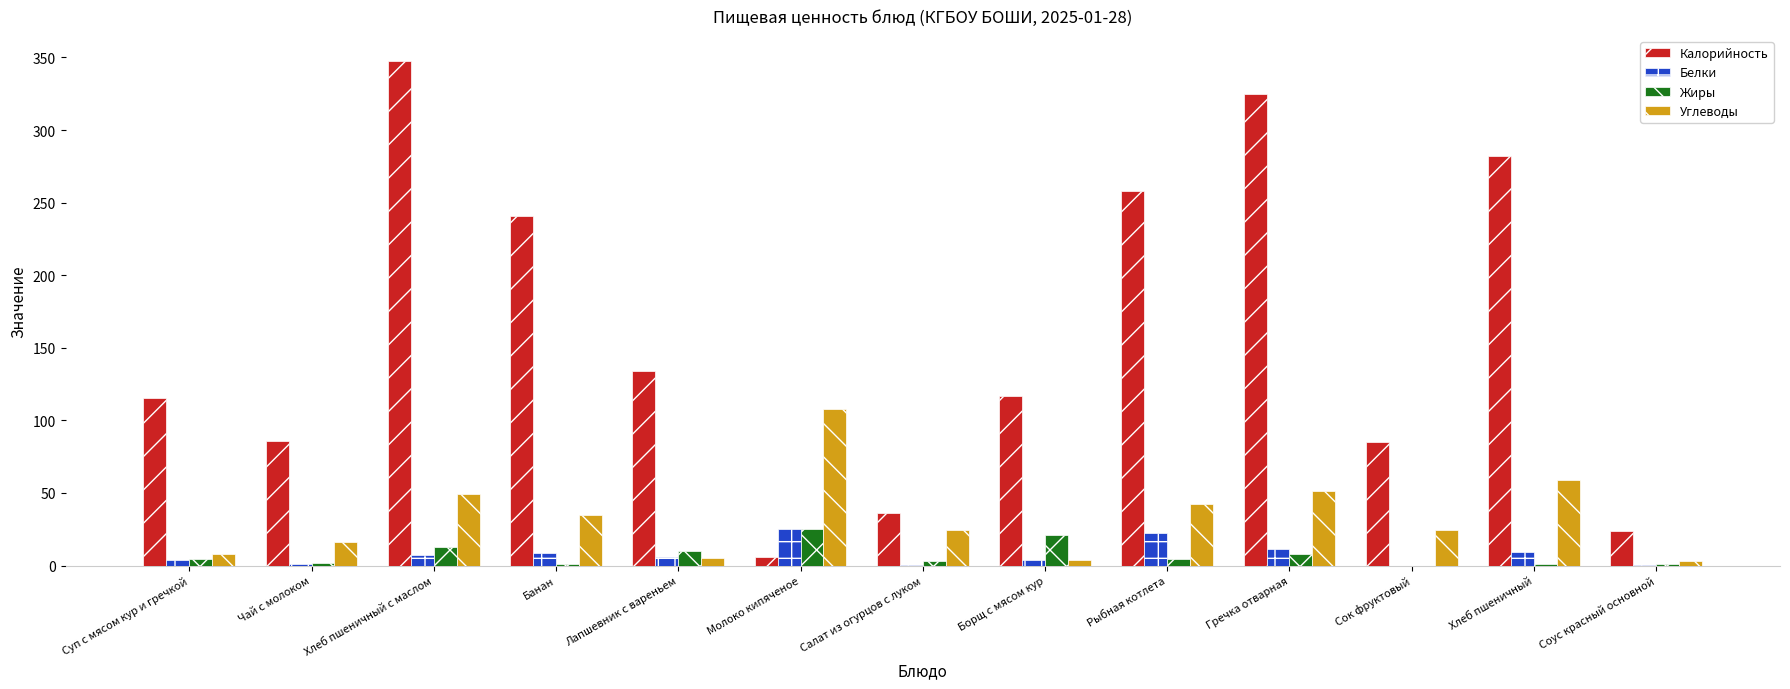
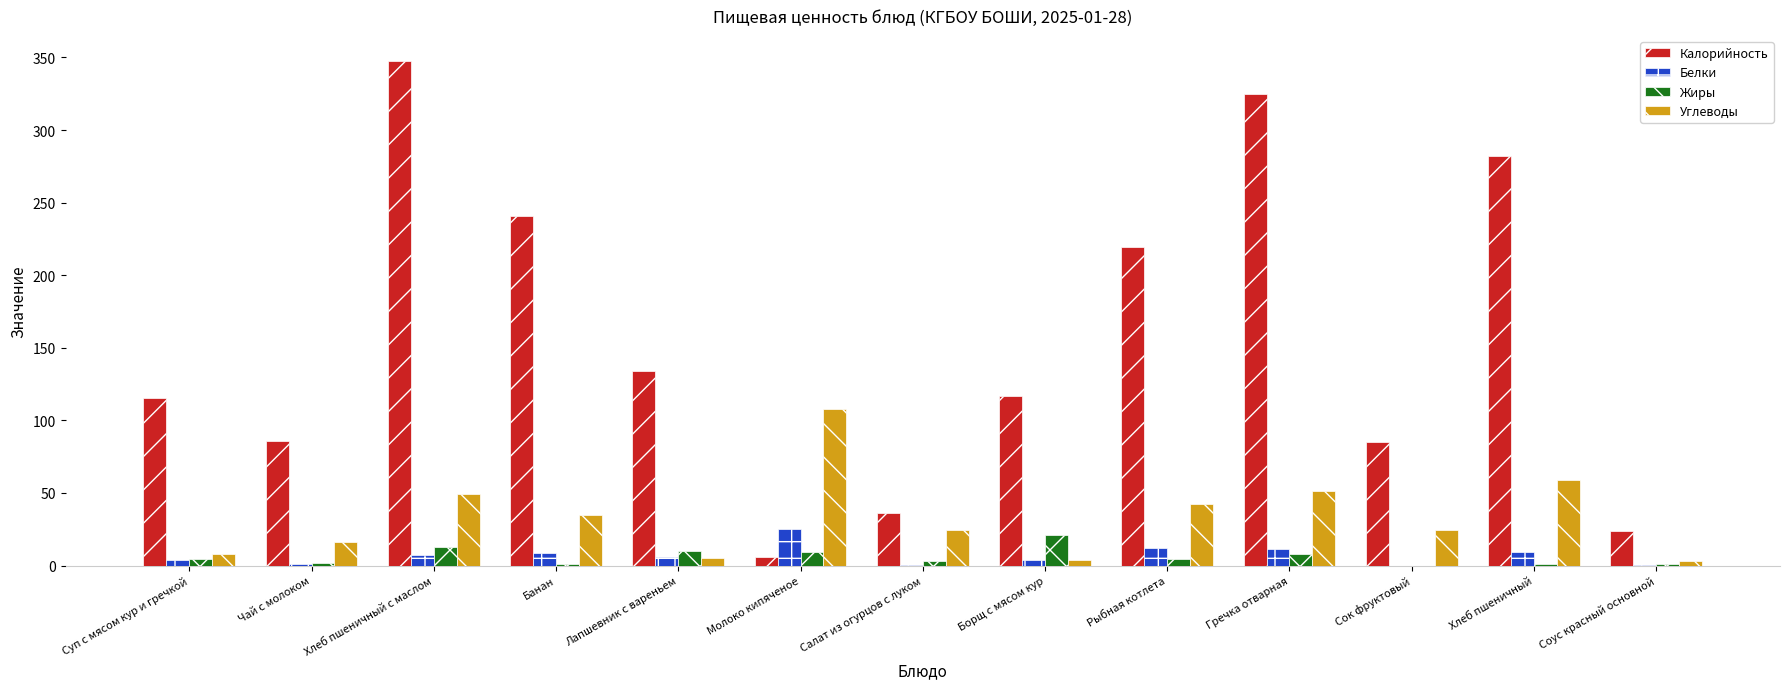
Жиры, Молоко кипяченое: 26 -> 10
Калорийность, Рыбная котлета: 258 -> 219
Белки, Рыбная котлета: 23 -> 12
